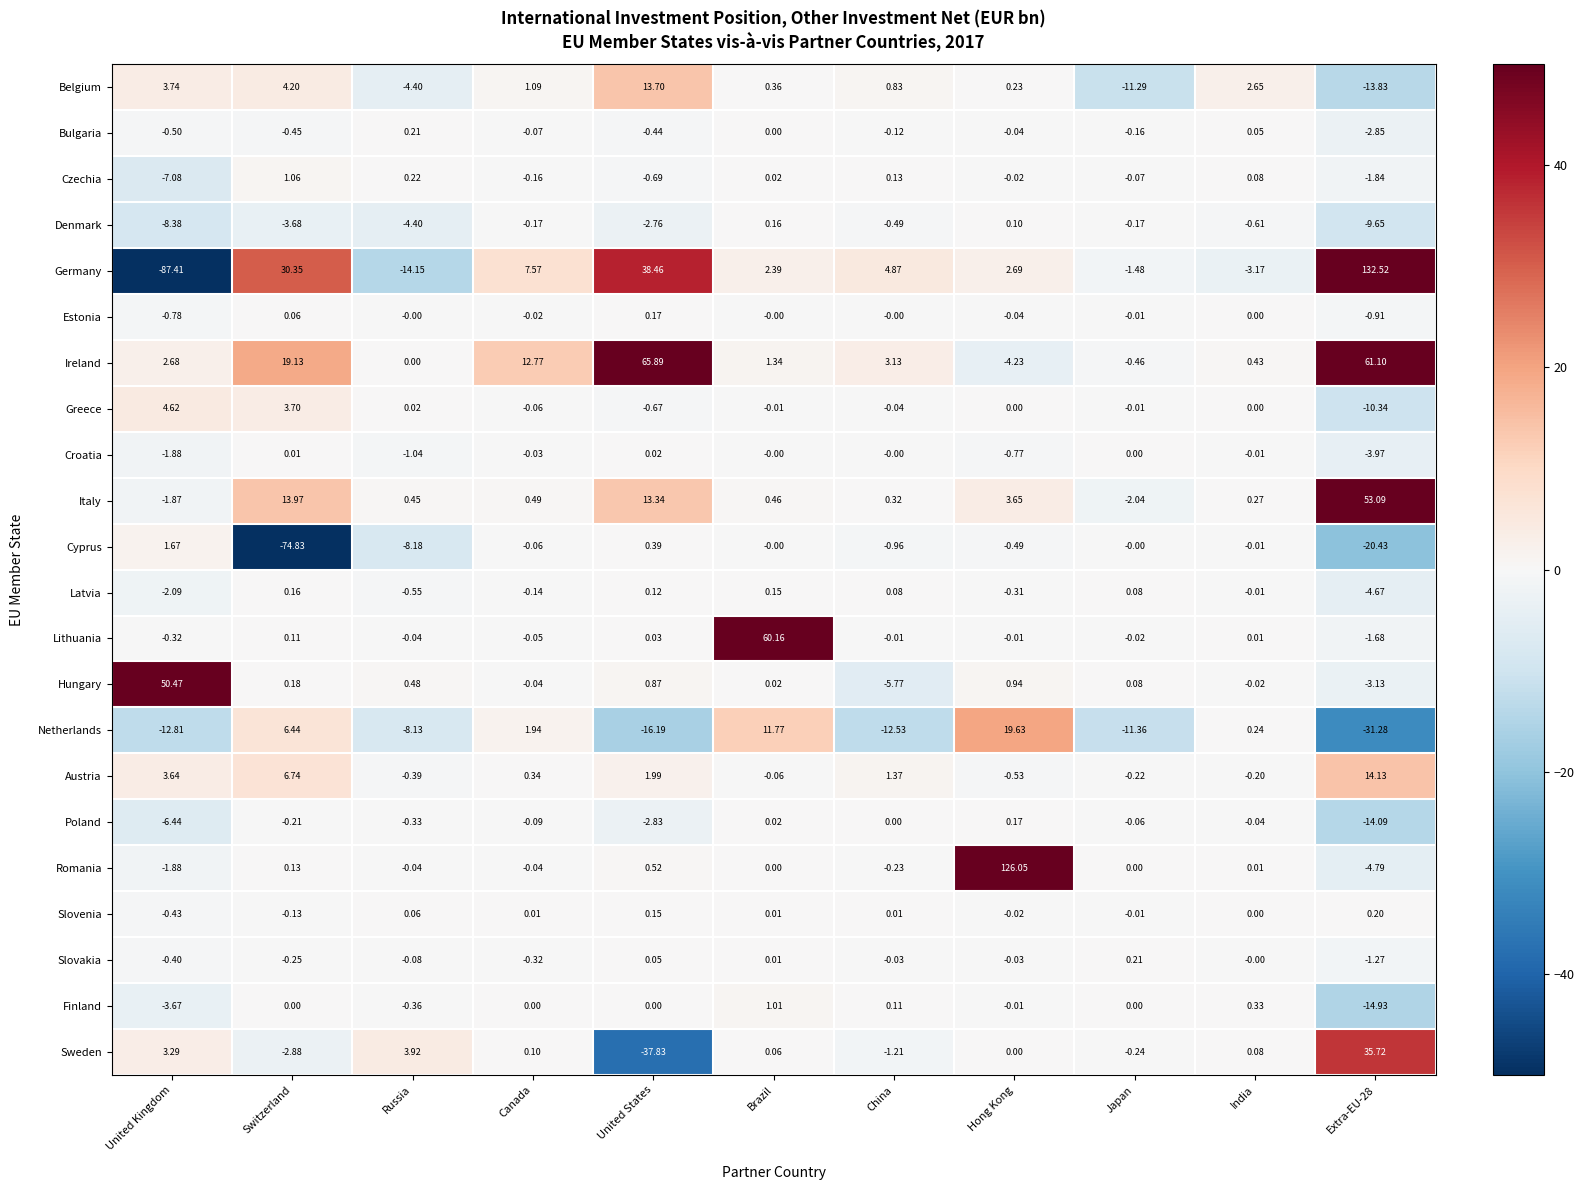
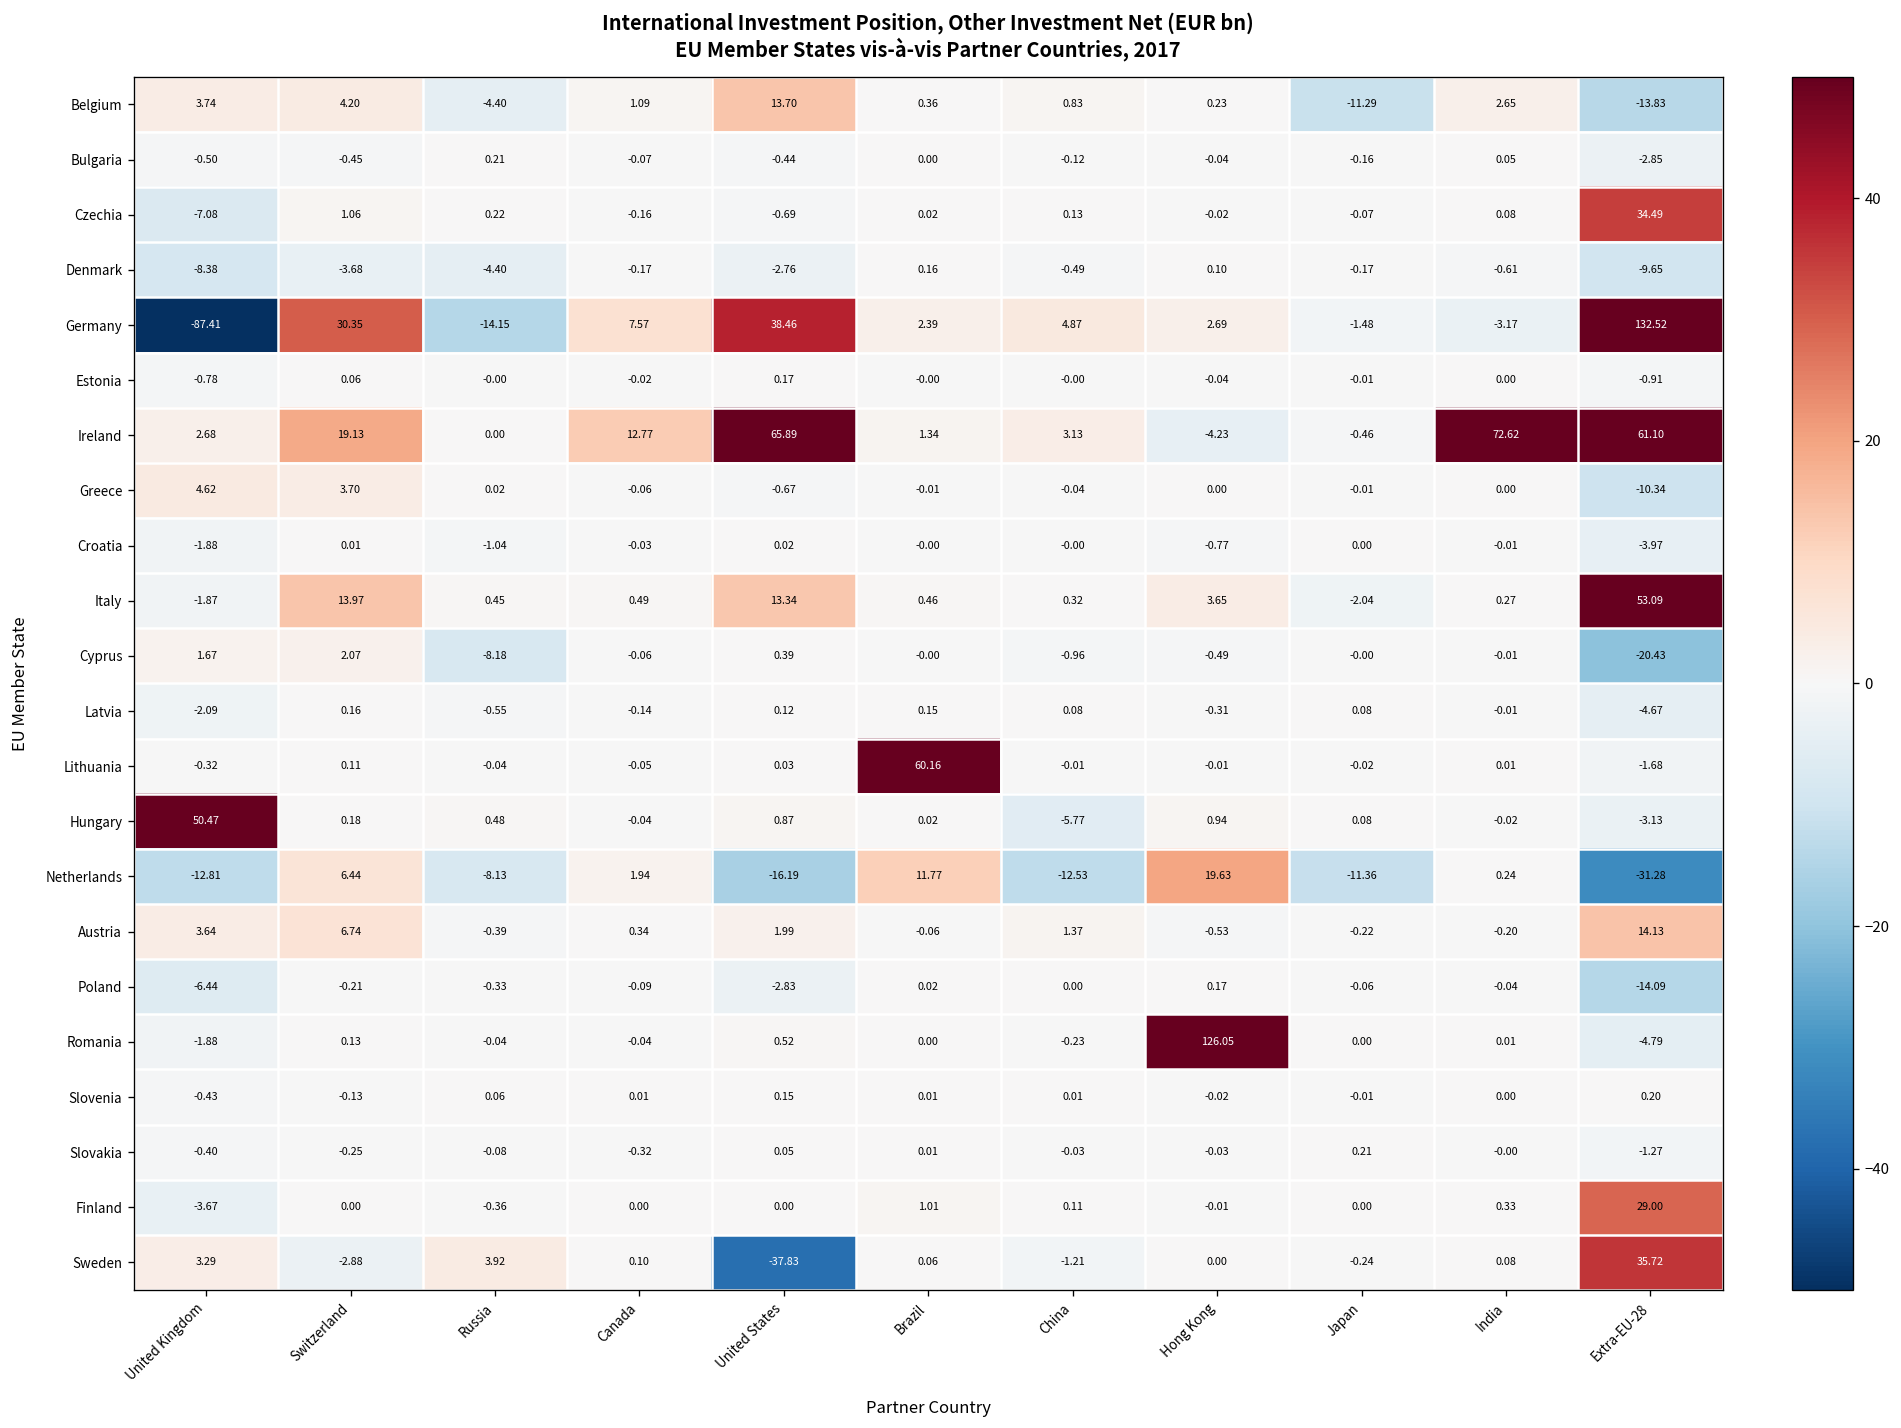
Czechia, Extra-EU-28: -1.84 -> 34.49
Ireland, India: 0.43 -> 72.62
Cyprus, Switzerland: -74.83 -> 2.07
Finland, Extra-EU-28: -14.93 -> 29.00
